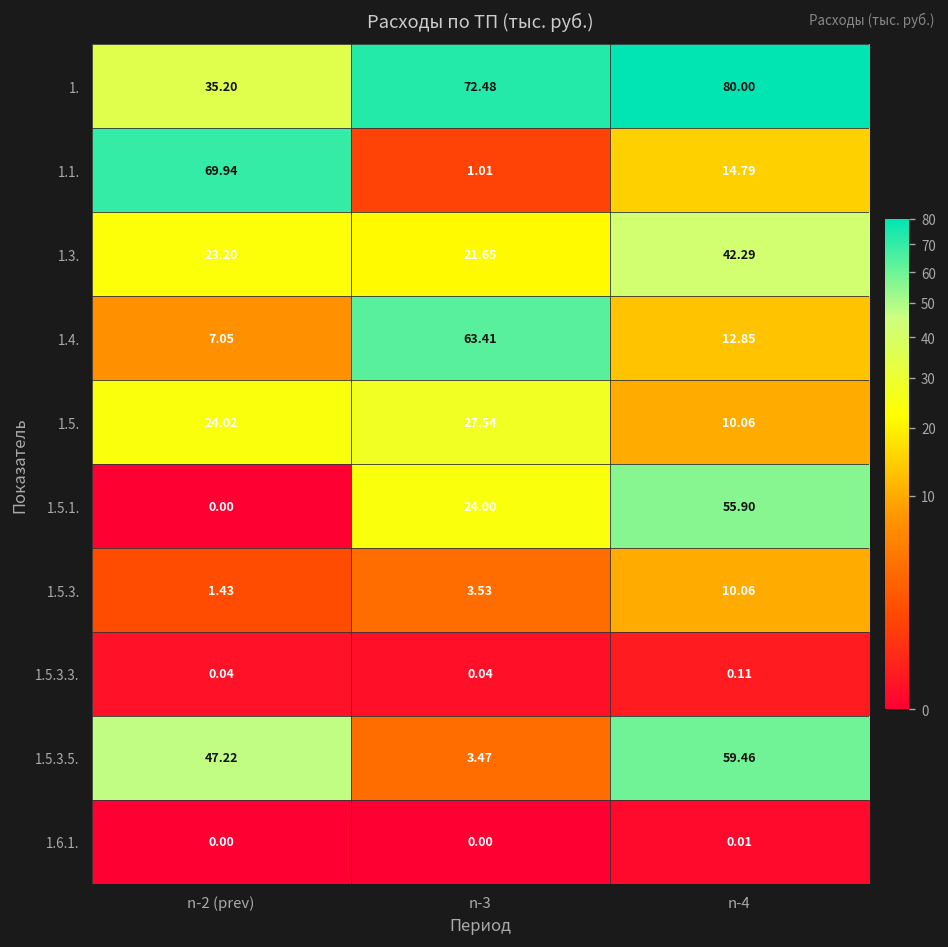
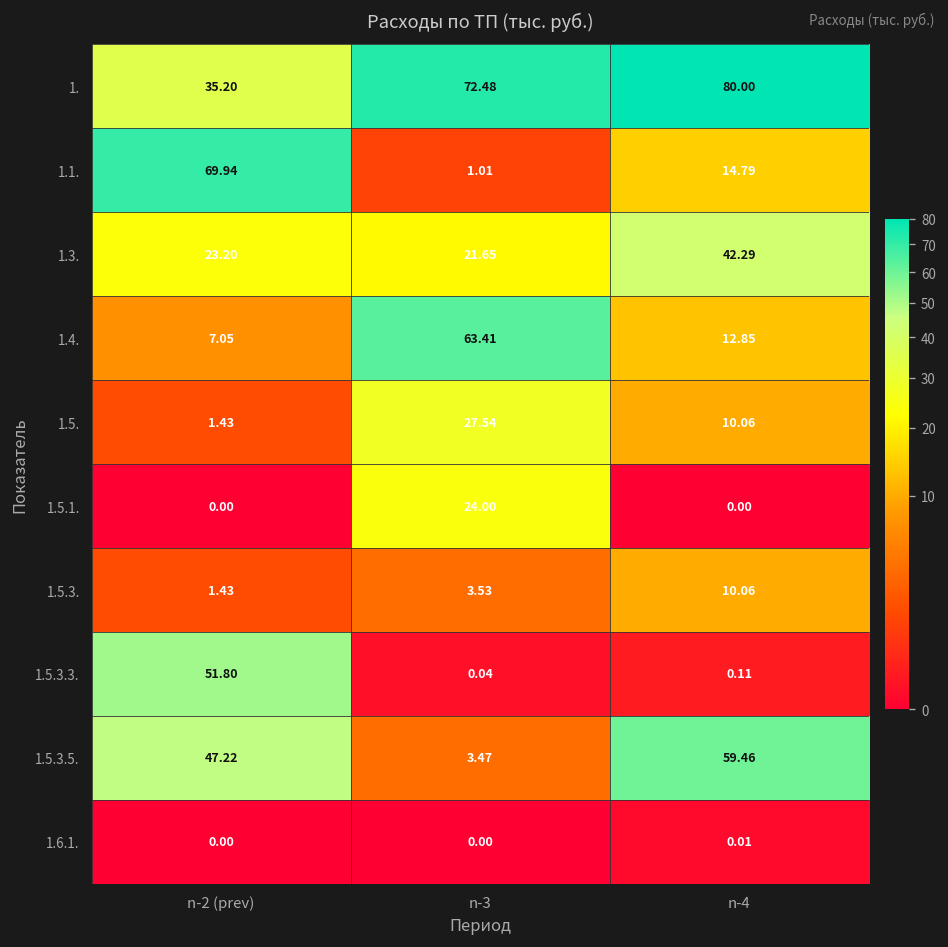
1.5., n-2 (prev): 24.02 -> 1.43
1.5.1., n-4: 55.90 -> 0.00
1.5.3.3., n-2 (prev): 0.04 -> 51.80
